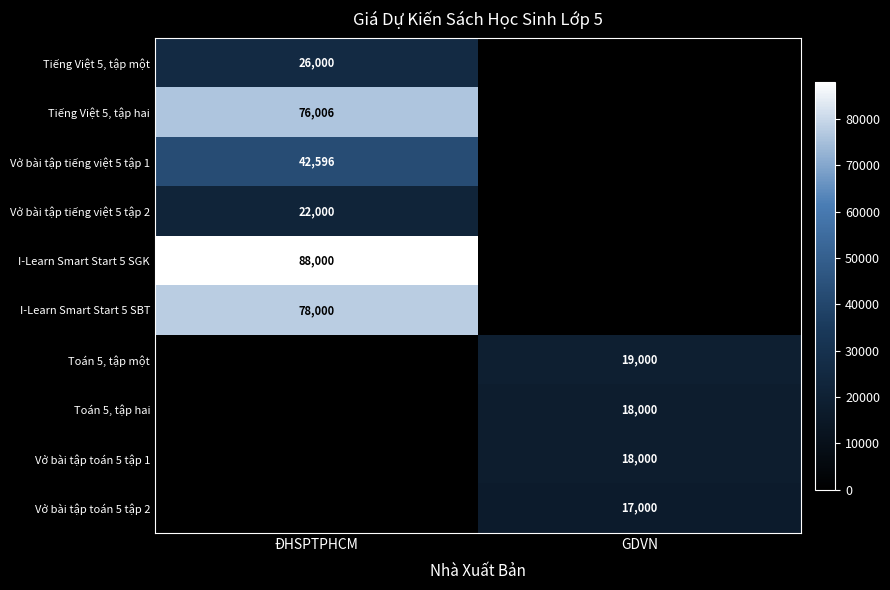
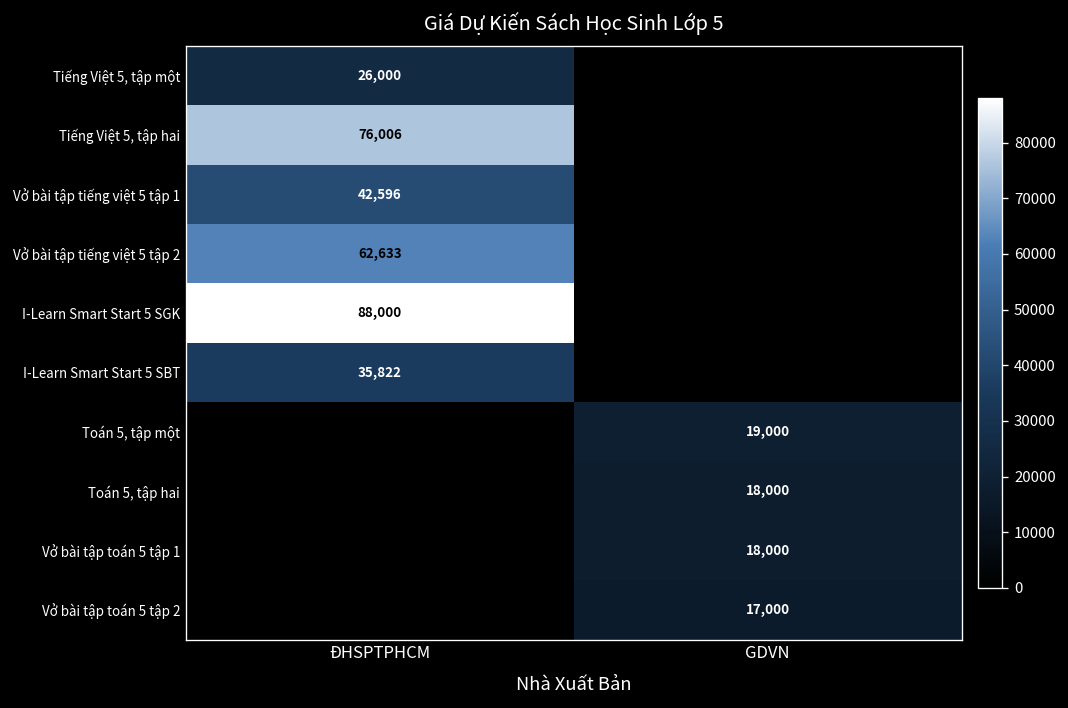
Vở bài tập tiếng việt 5 tập 2, ĐHSPTPHCM: 22,000 -> 62,633
I-Learn Smart Start 5 SBT, ĐHSPTPHCM: 78,000 -> 35,822
